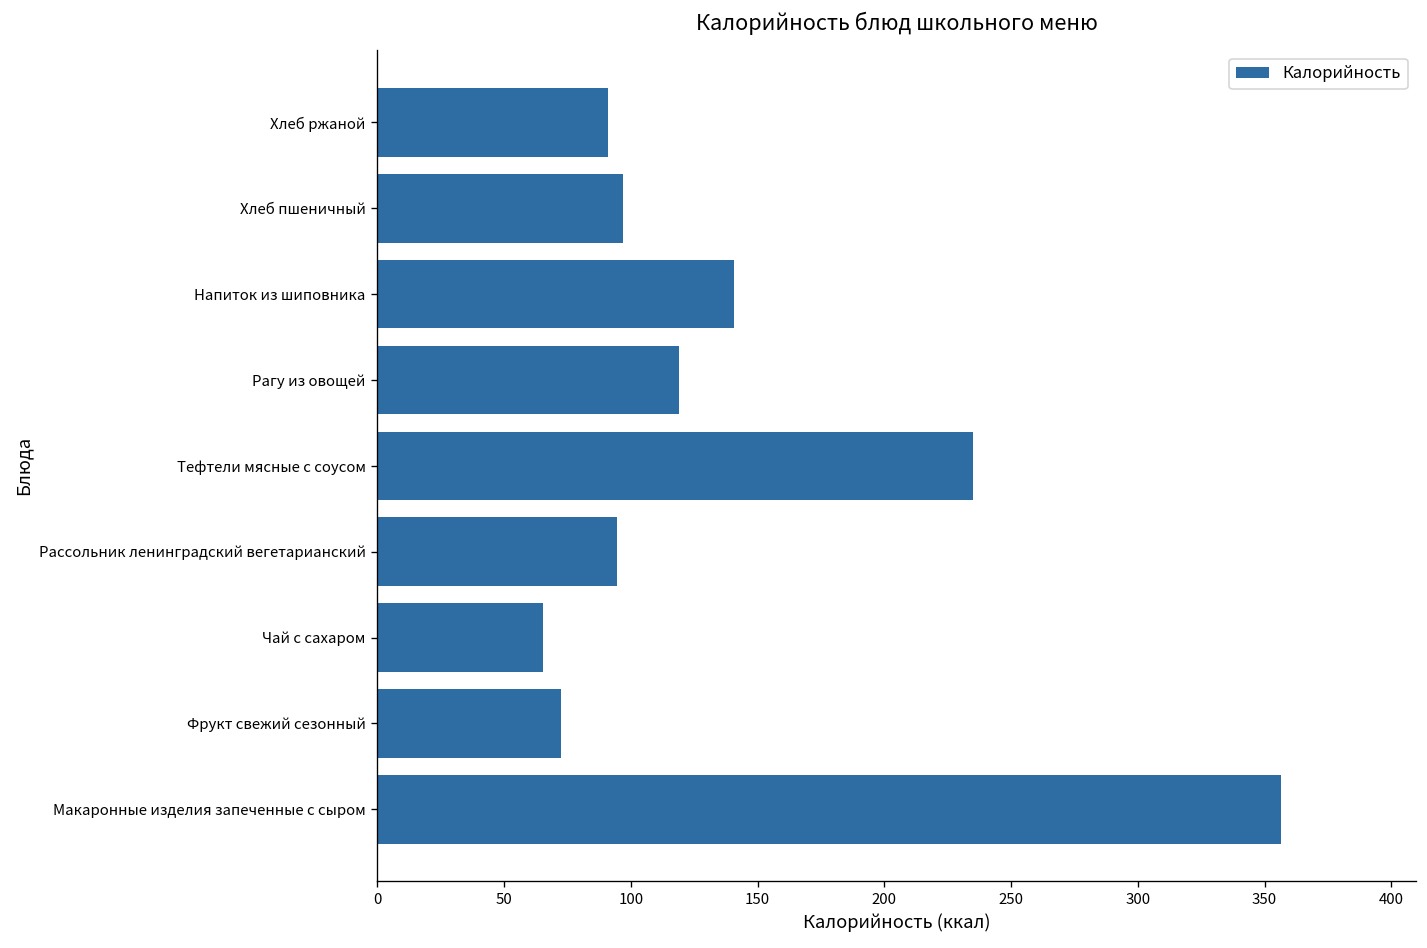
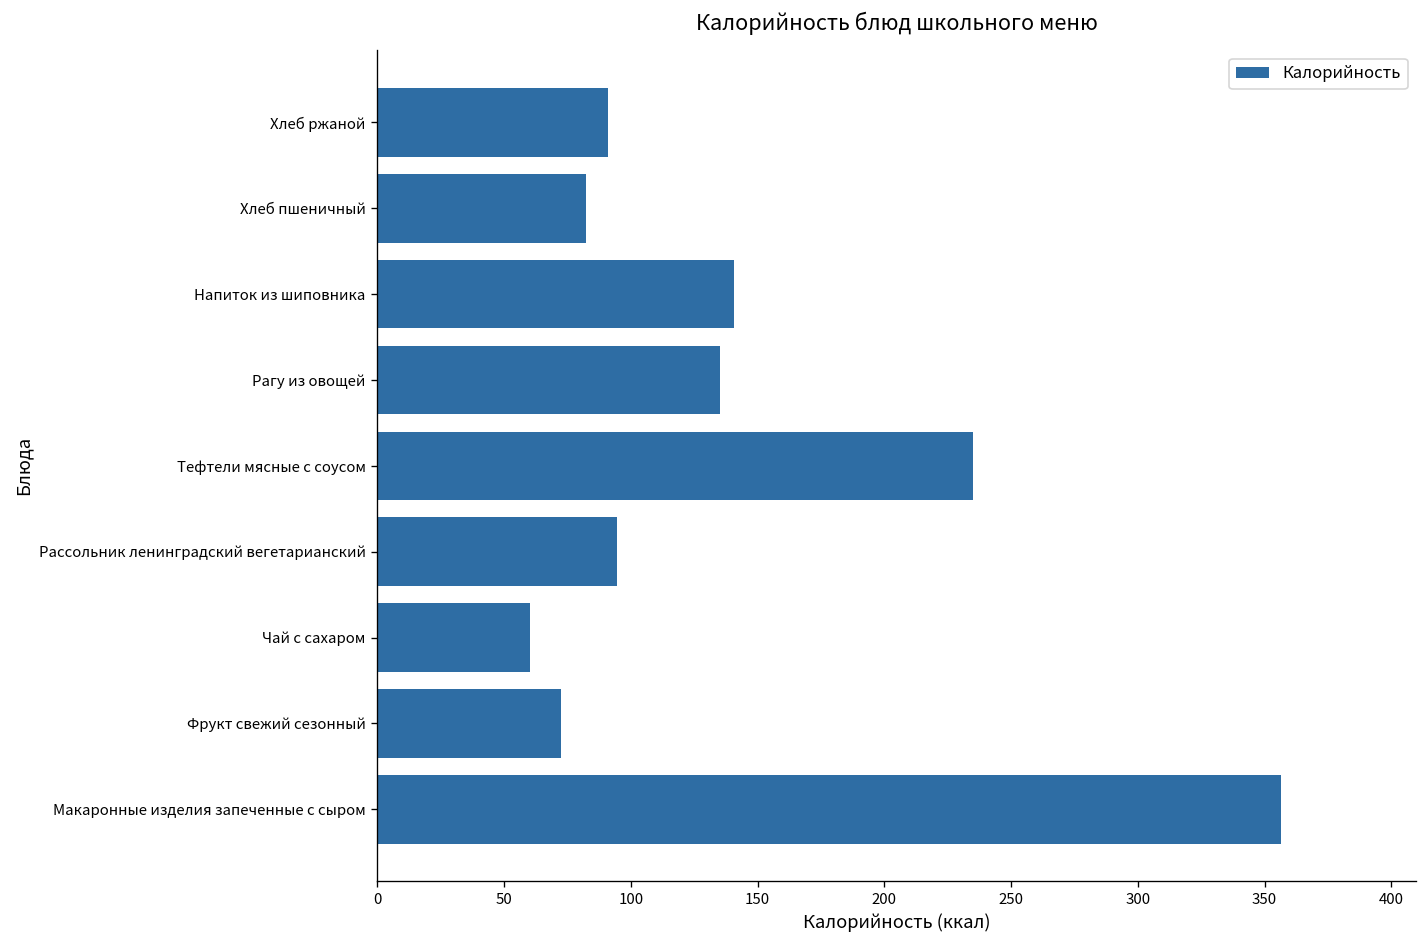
Хлеб пшеничный: 97 -> 82
Рагу из овощей: 119 -> 135
Чай с сахаром: 66 -> 60
